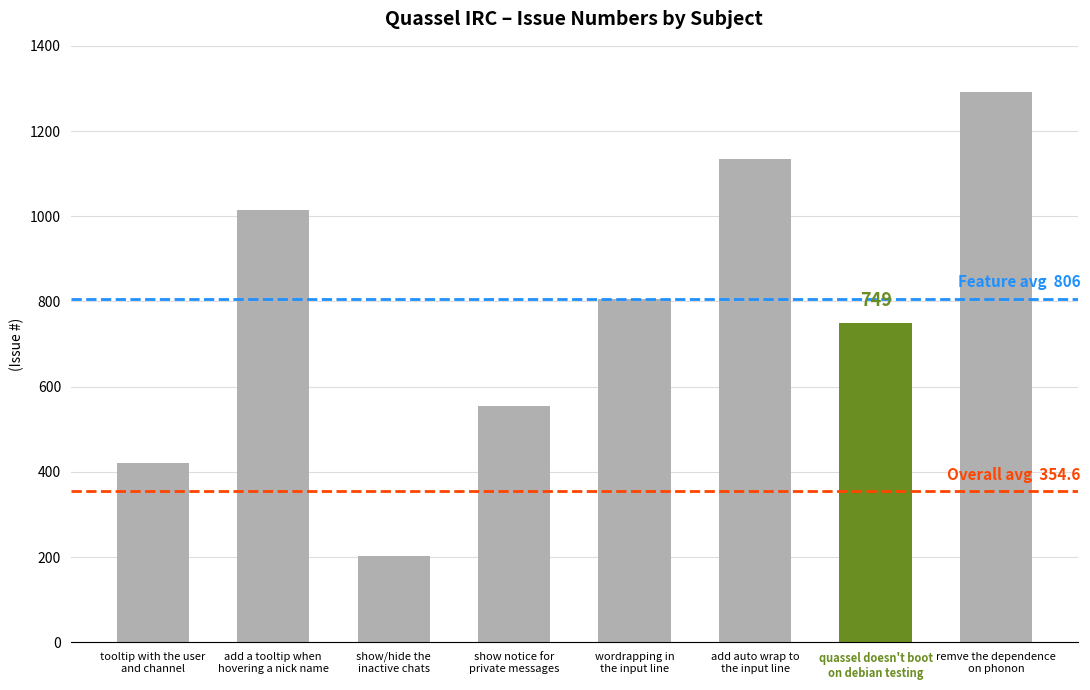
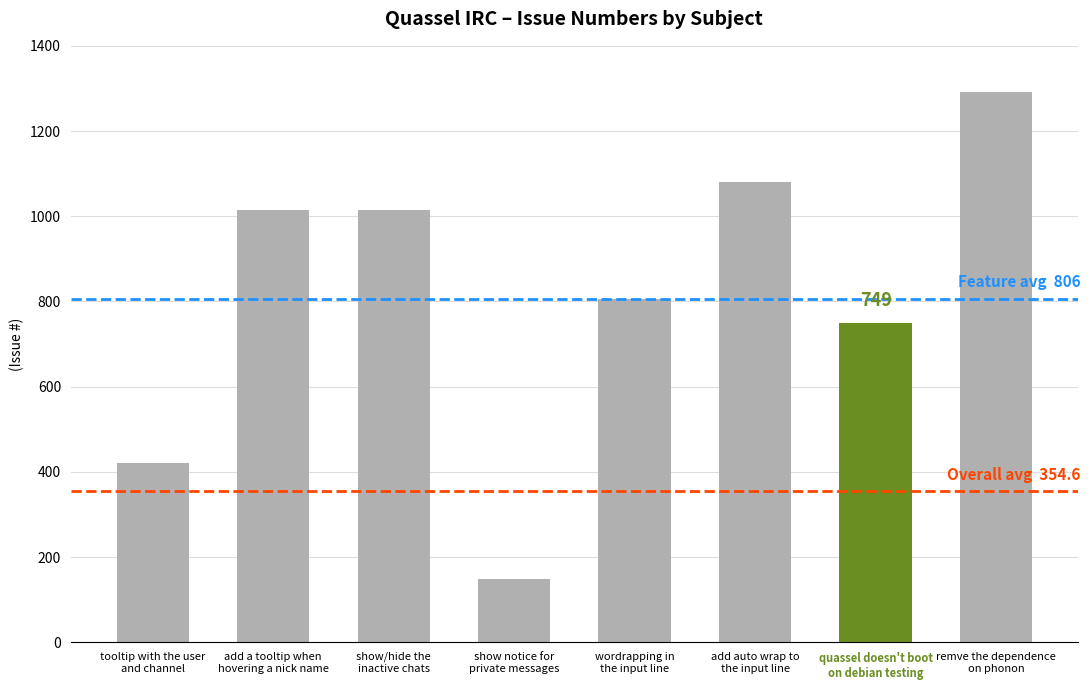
show/hide the inactive chats: 200 -> 1020
show notice for private messages: 550 -> 150
add auto wrap to the input line: 1130 -> 1080
